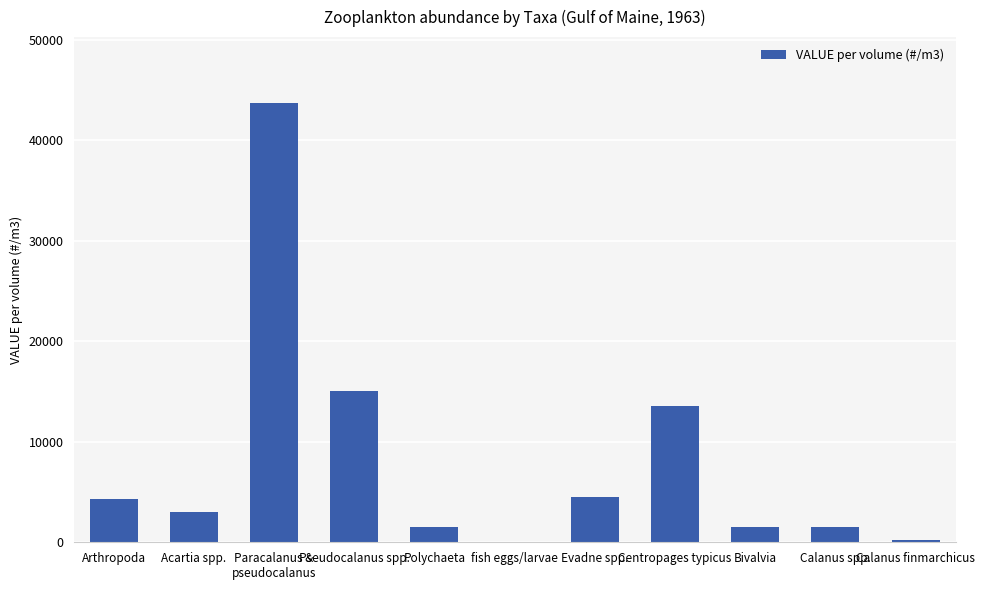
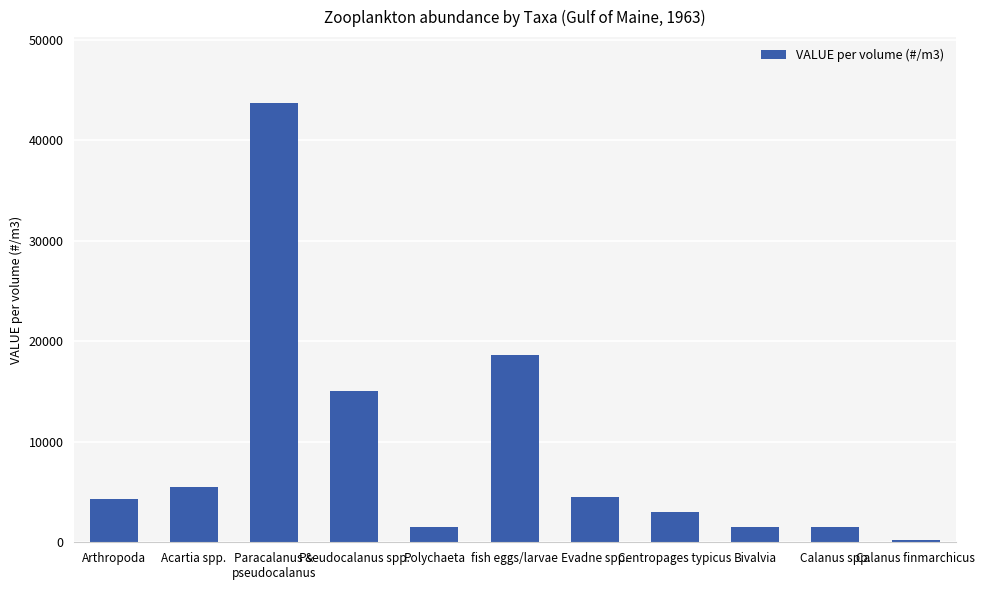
Acartia spp.: 3000 -> 5500
fish eggs/larvae: 0 -> 18600
Centropages typicus: 13600 -> 3000
